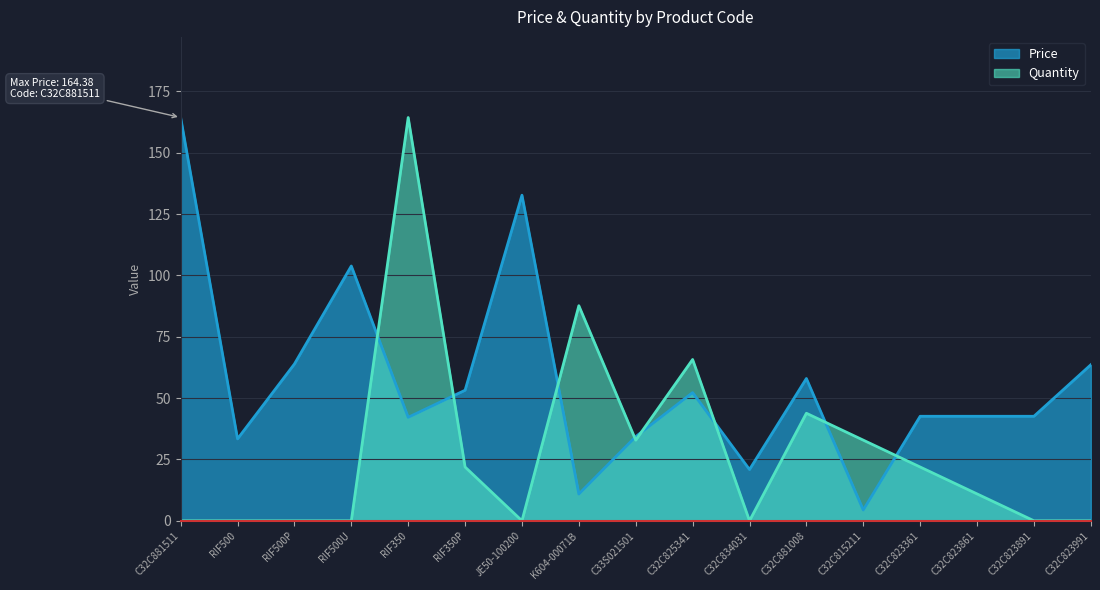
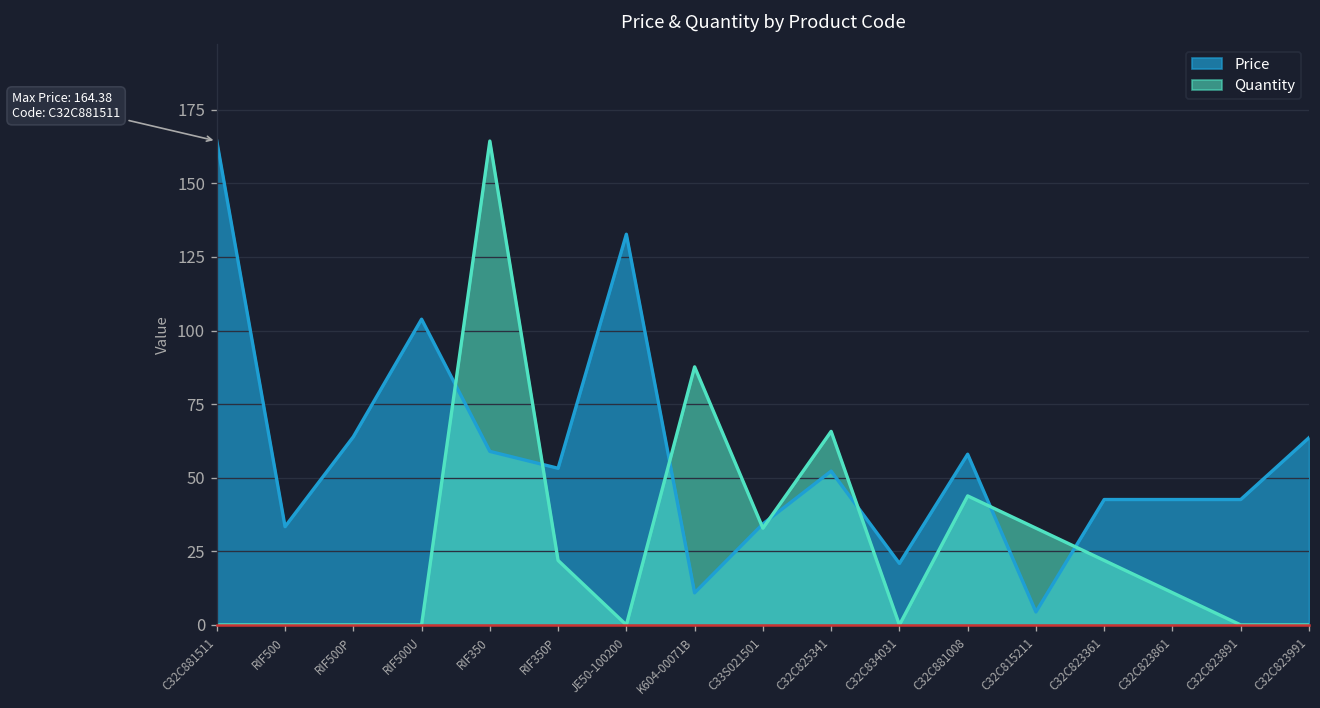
Price, RIF350: 42 -> 59
